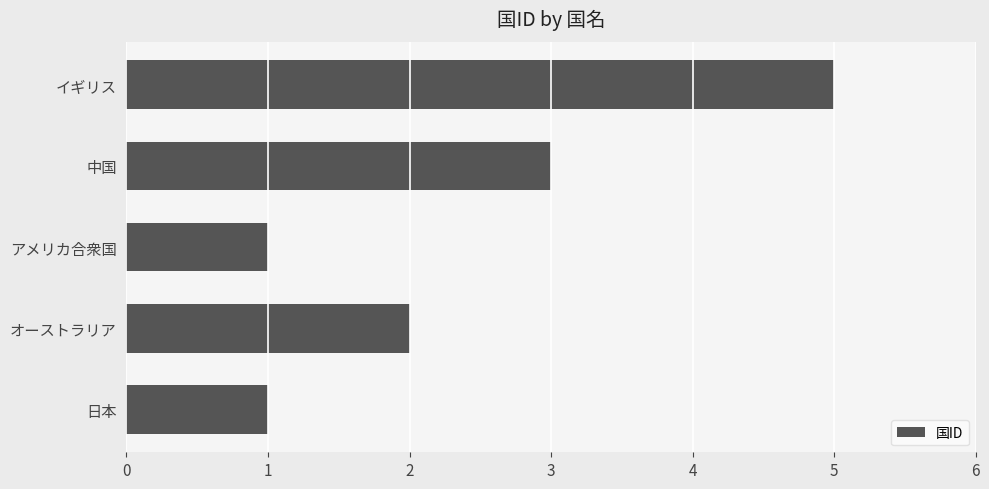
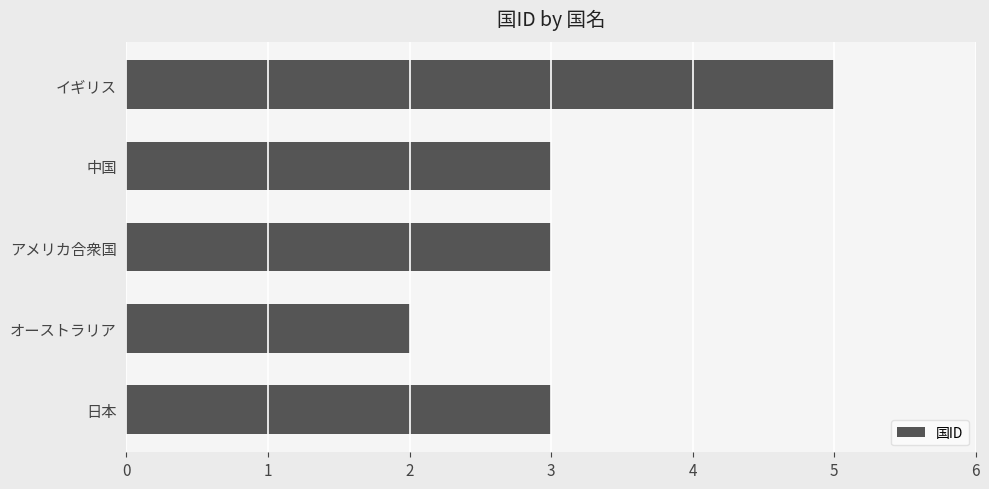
アメリカ合衆国: 1 -> 3
日本: 1 -> 3
